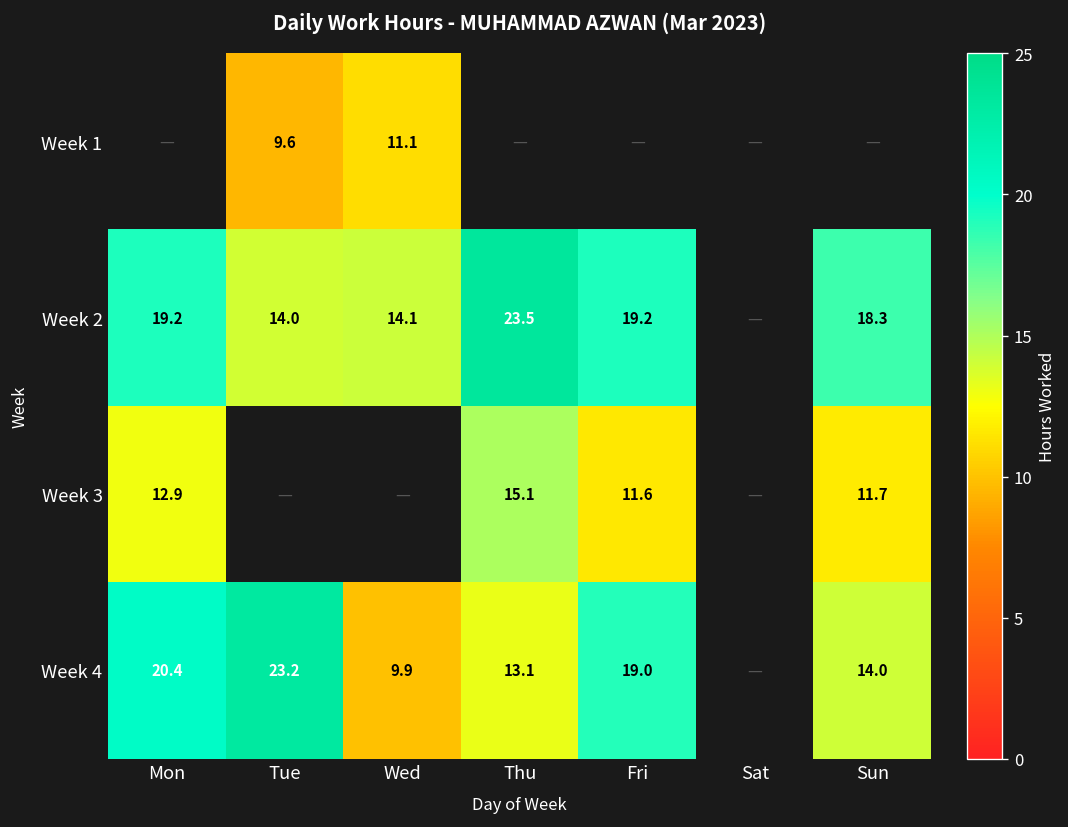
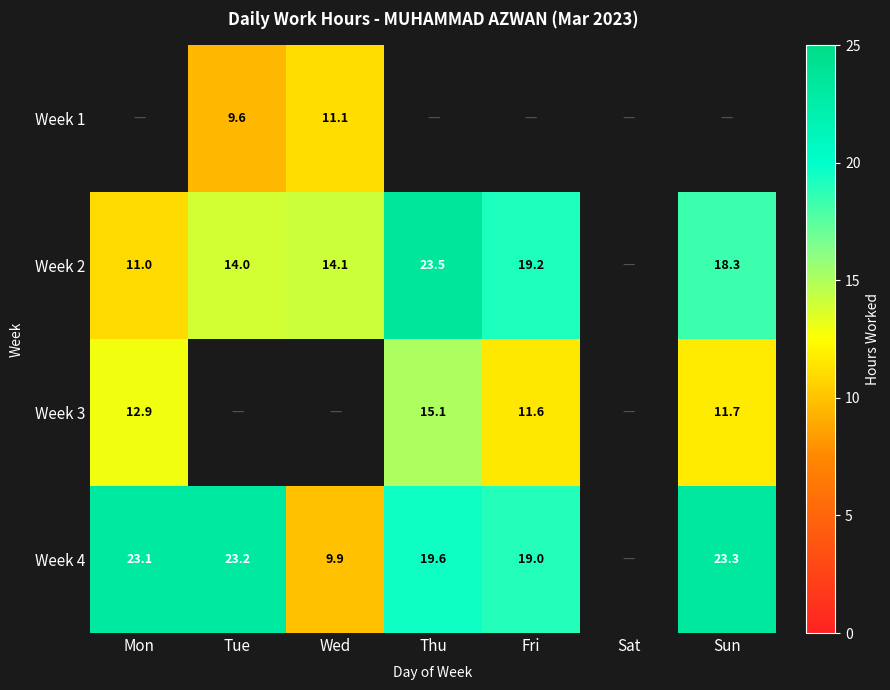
Week 2, Mon: 19.2 -> 11.0
Week 4, Mon: 20.4 -> 23.1
Week 4, Thu: 13.1 -> 19.6
Week 4, Sun: 14.0 -> 23.3
